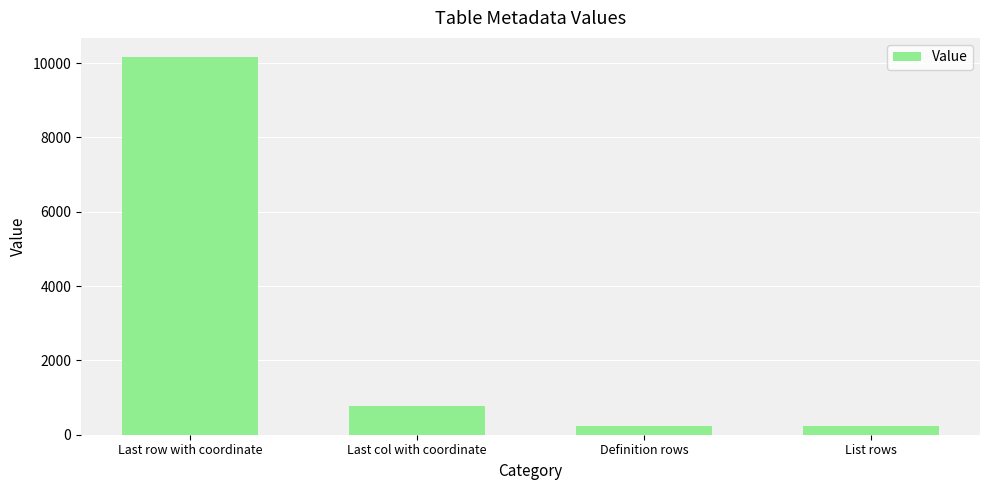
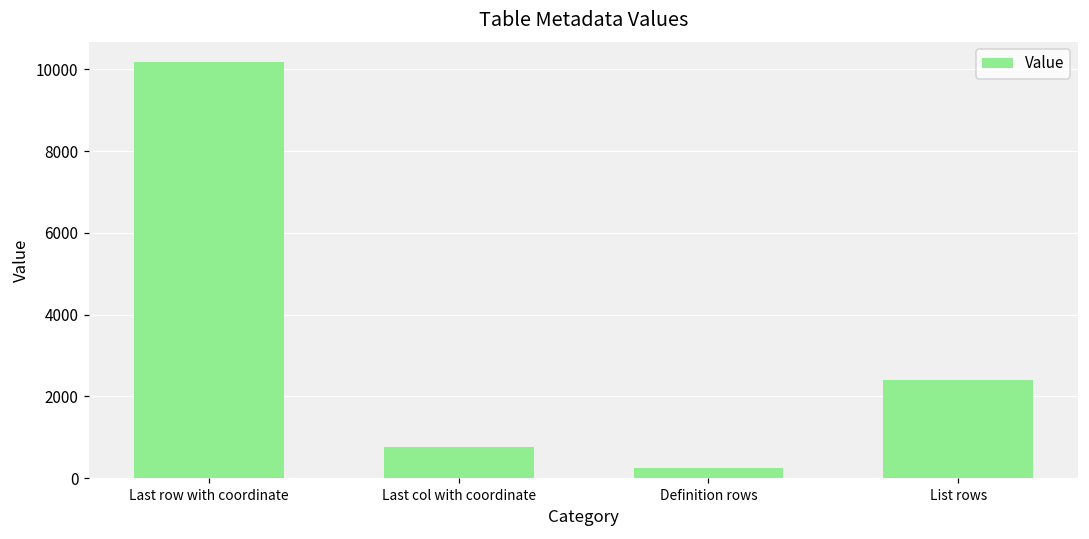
List rows: 200 -> 2400
